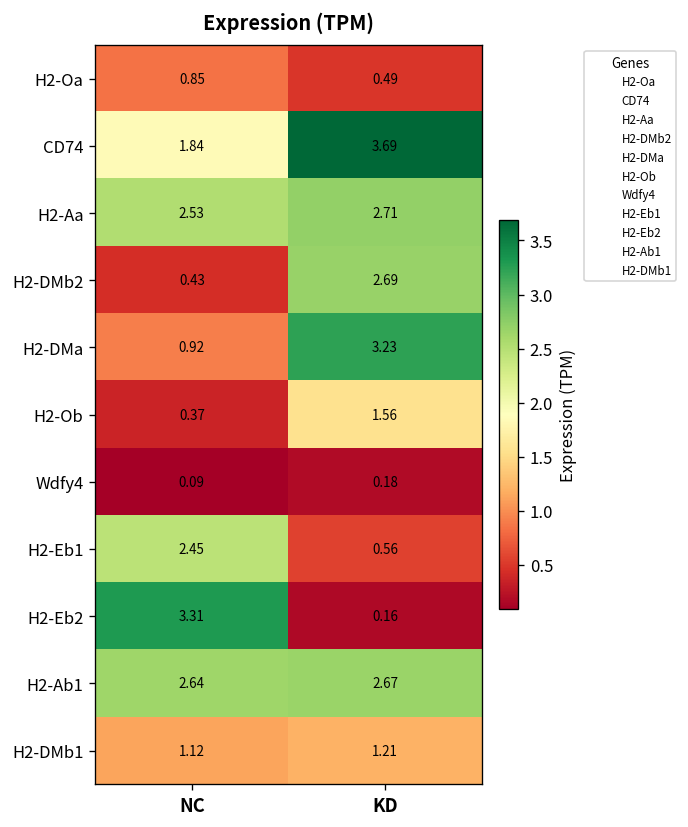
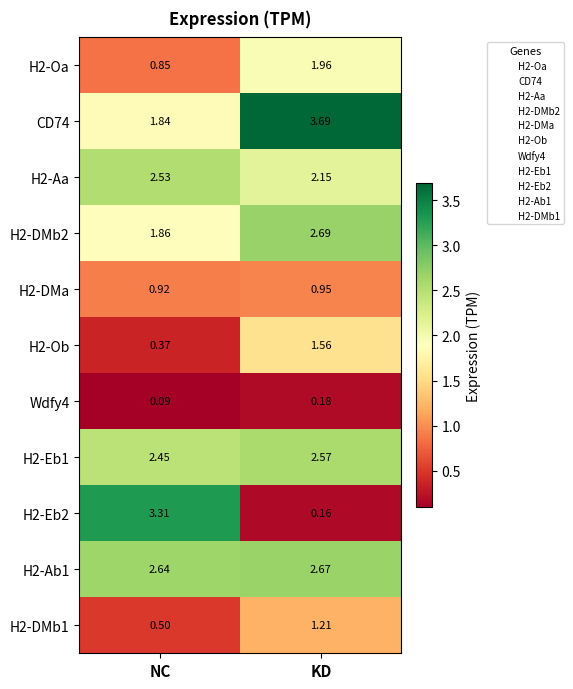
H2-Oa, KD: 0.49 -> 1.96
H2-Aa, KD: 2.71 -> 2.15
H2-DMb2, NC: 0.43 -> 1.86
H2-DMa, KD: 3.23 -> 0.95
H2-Eb1, KD: 0.56 -> 2.57
H2-DMb1, NC: 1.12 -> 0.50
